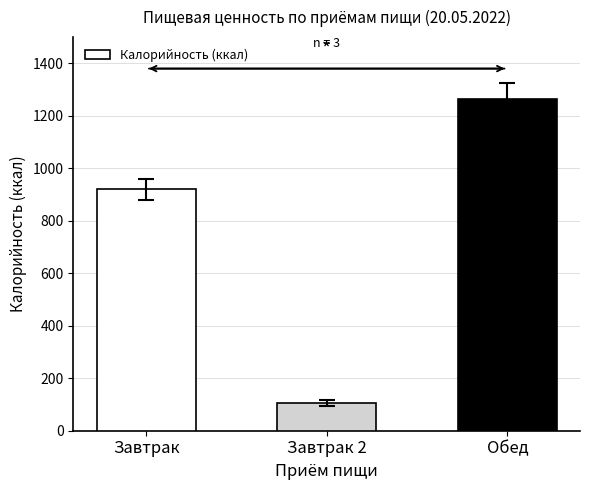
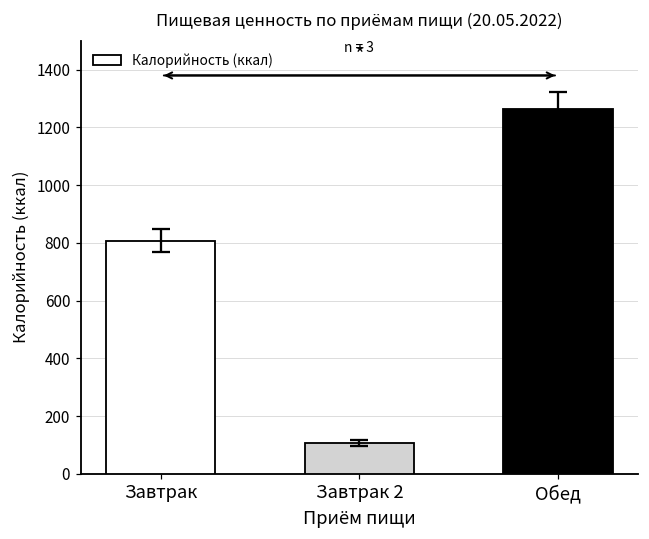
Калорийность (ккал), Завтрак: 920 -> 810
